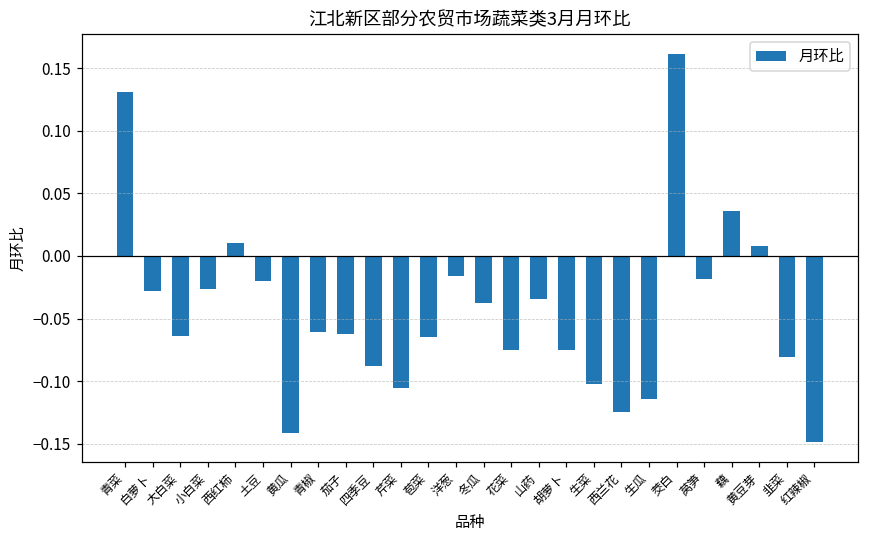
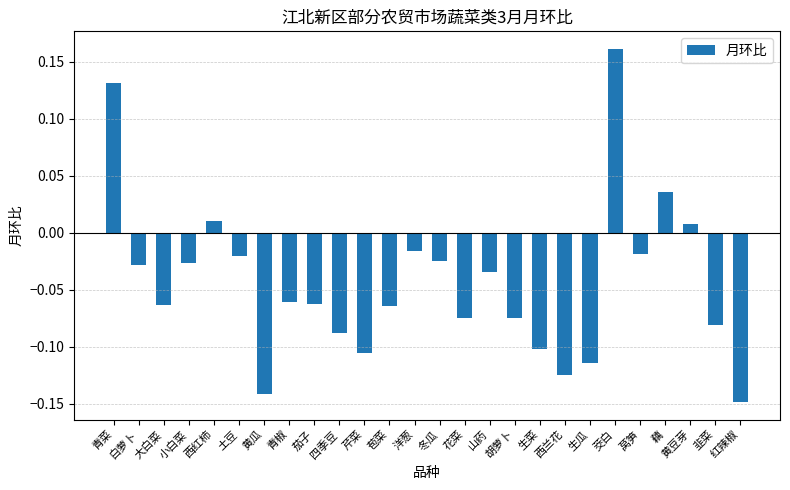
冬瓜: -0.038 -> -0.025
